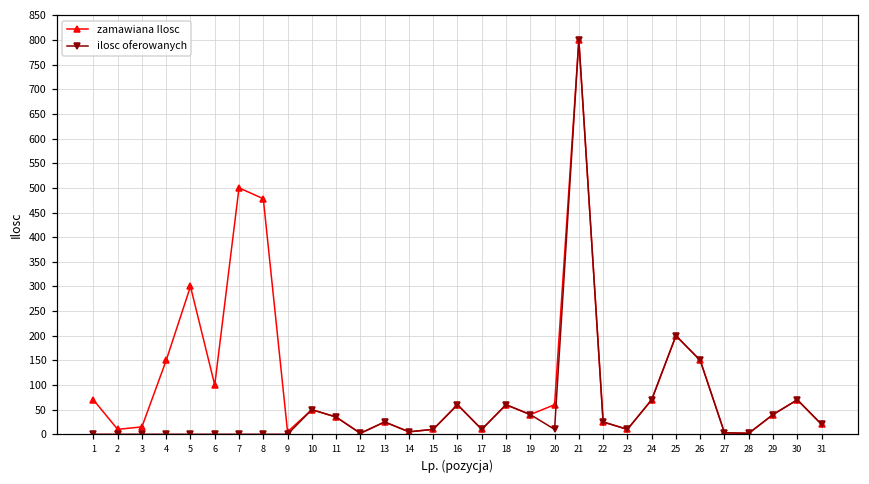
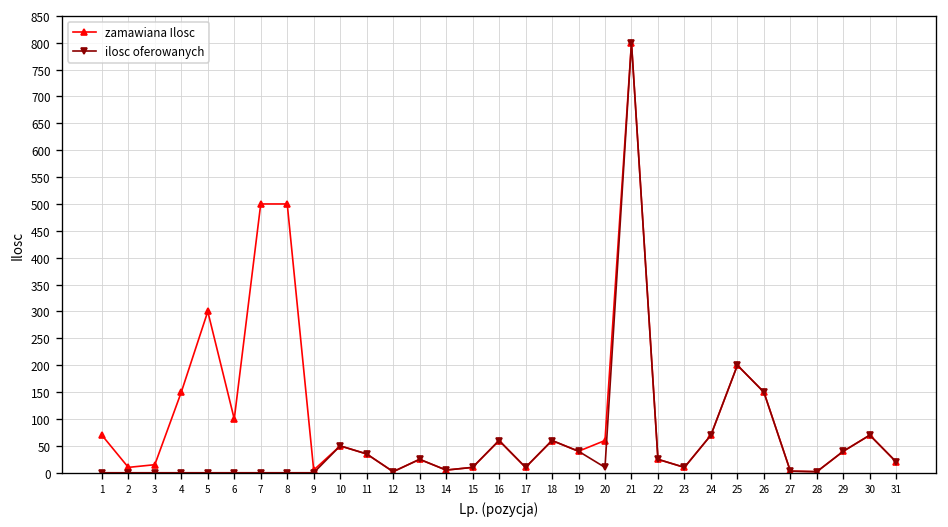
zamawiana Ilosc, 8: 480 -> 500
